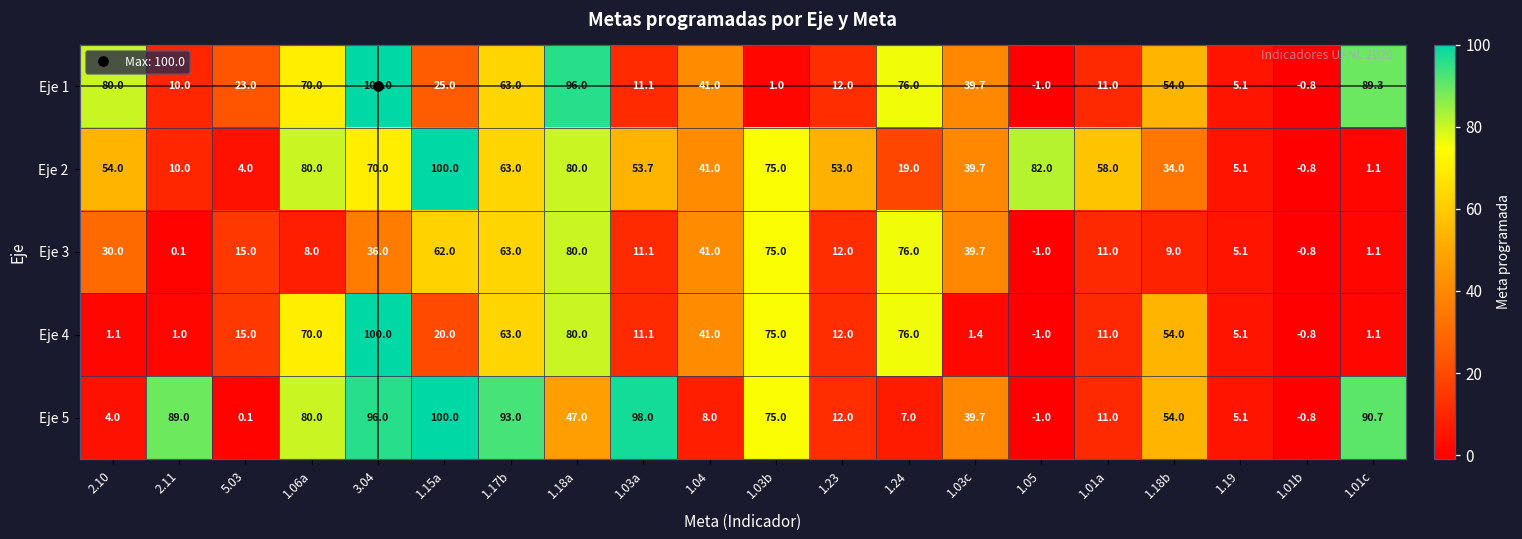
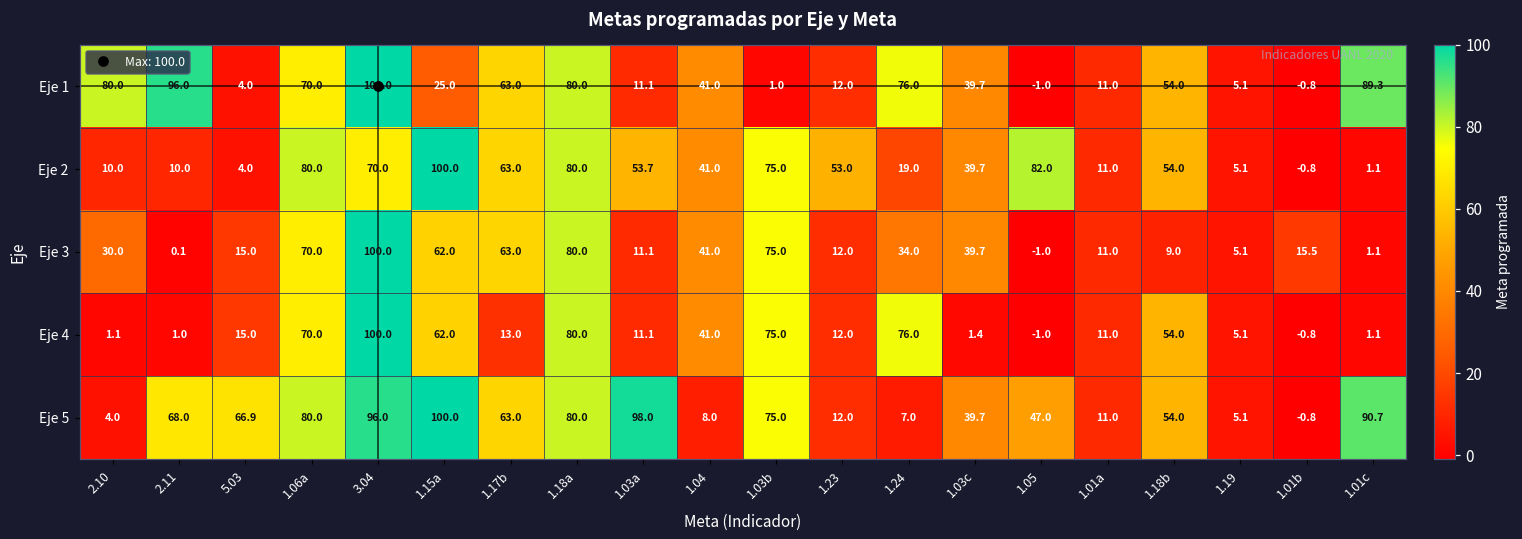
Eje 1, 2.11: 10.0 -> 96.0
Eje 1, 5.03: 23.0 -> 4.0
Eje 1, 1.18a: 96.0 -> 80.0
Eje 2, 2.10: 54.0 -> 10.0
Eje 2, 1.01a: 58.0 -> 11.0
Eje 2, 1.18b: 34.0 -> 54.0
Eje 3, 1.06a: 8.0 -> 70.0
Eje 3, 3.04: 36.0 -> 100.0
Eje 3, 1.24: 76.0 -> 34.0
Eje 3, 1.01b: -0.8 -> 15.5
Eje 4, 1.15a: 20.0 -> 62.0
Eje 4, 1.17b: 63.0 -> 13.0
Eje 5, 2.11: 89.0 -> 68.0
Eje 5, 5.03: 0.1 -> 66.9
Eje 5, 1.17b: 93.0 -> 63.0
Eje 5, 1.18a: 47.0 -> 80.0
Eje 5, 1.05: -1.0 -> 47.0
